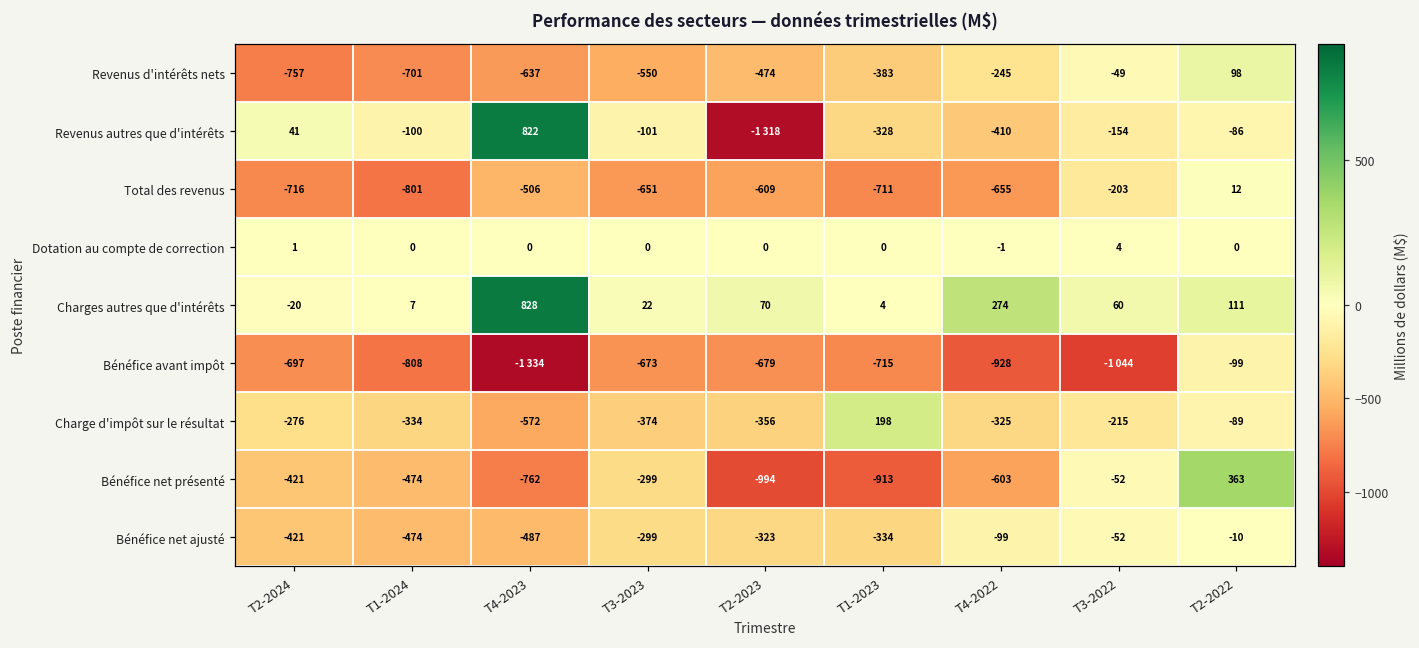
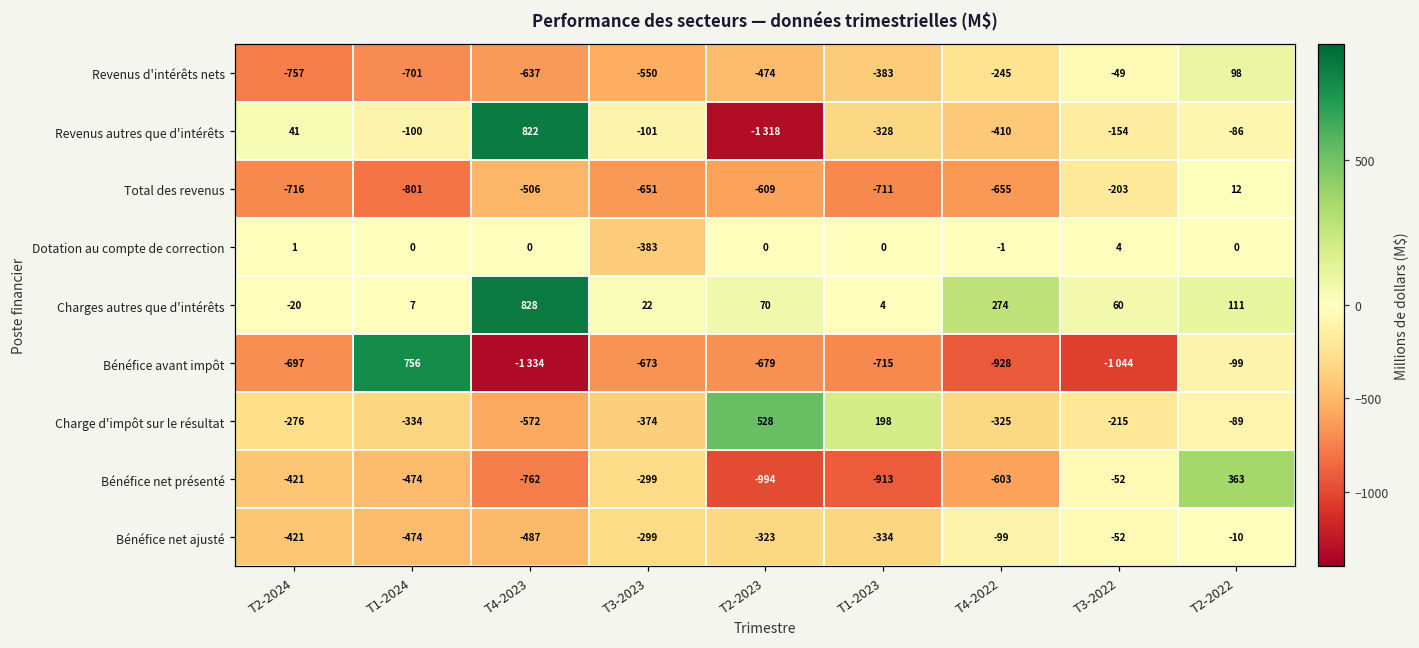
Dotation au compte de correction, T3-2023: 0 -> -383
Bénéfice avant impôt, T1-2024: -808 -> 756
Charge d'impôt sur le résultat, T2-2023: -356 -> 528
